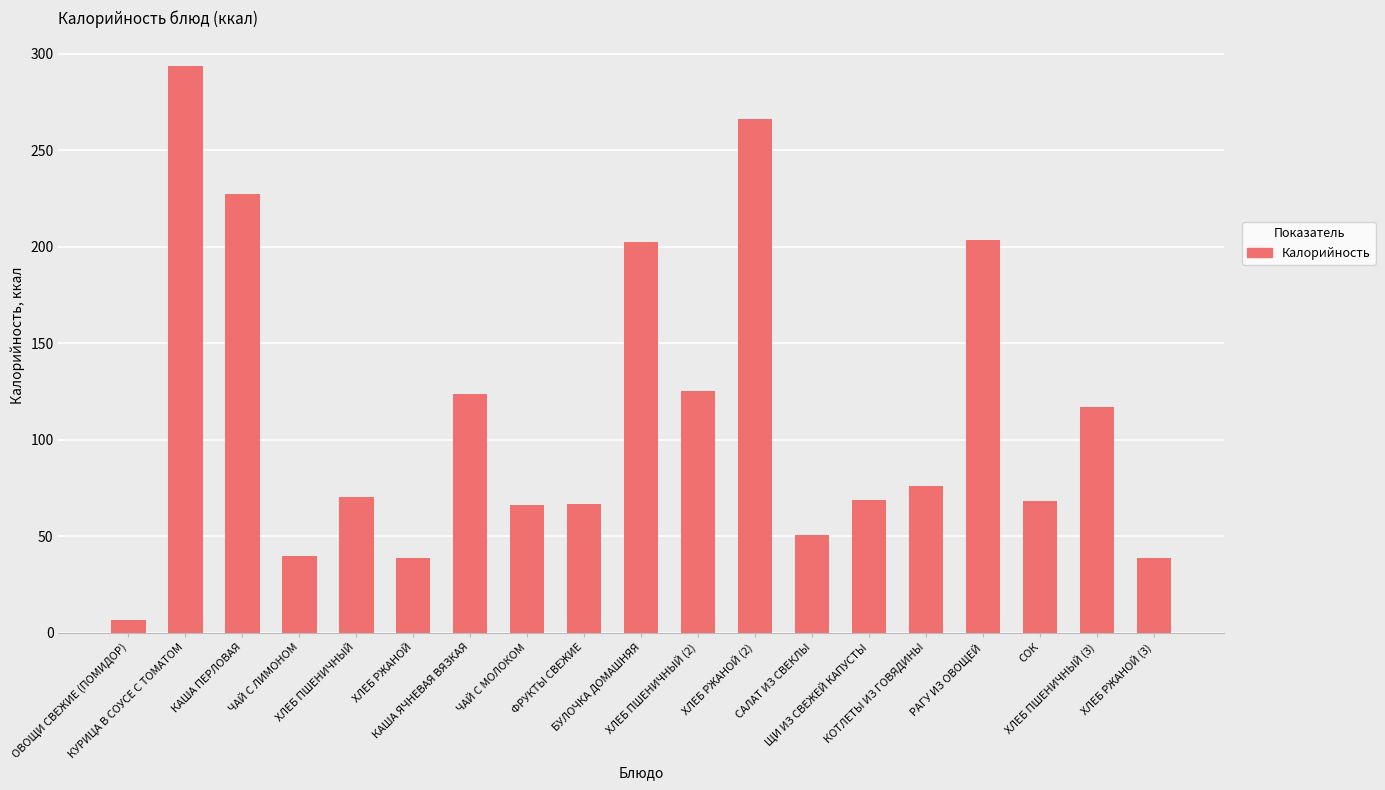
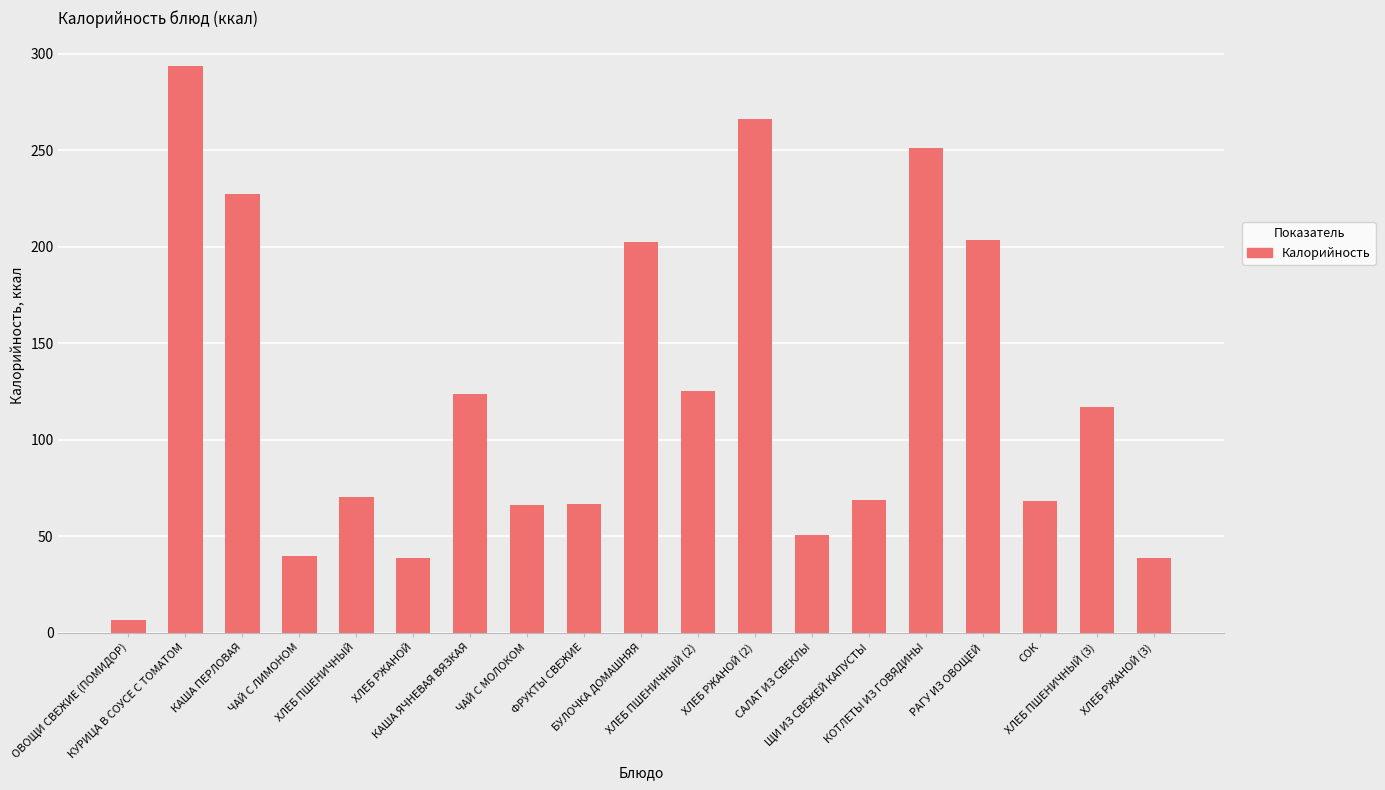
КОТЛЕТЫ ИЗ ГОВЯДИНЫ: 76 -> 251
